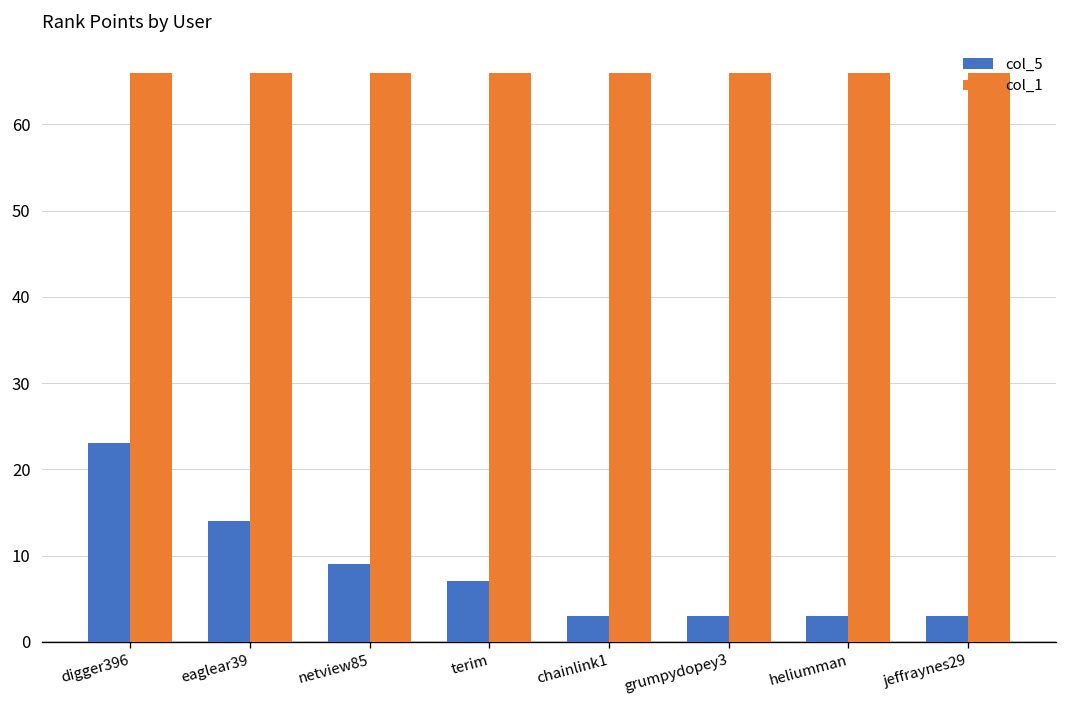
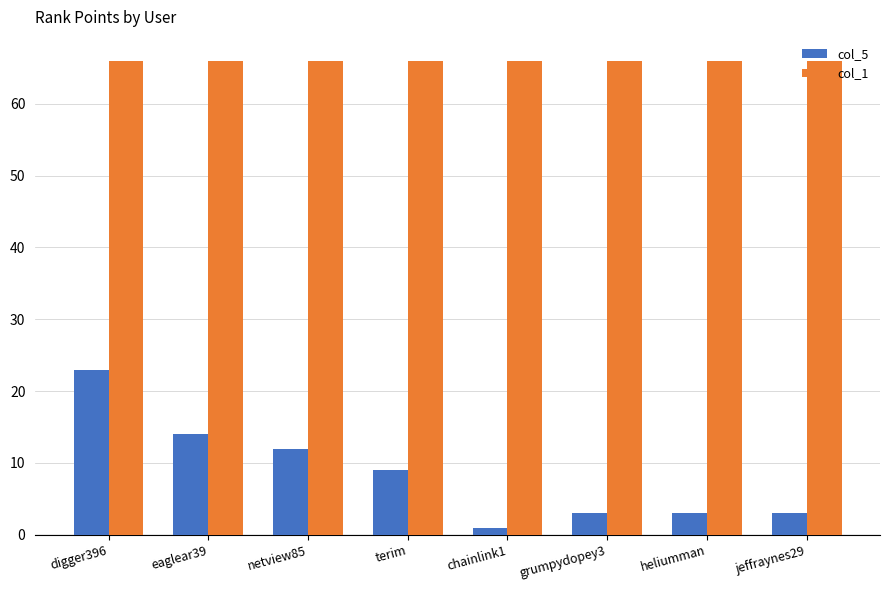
col_5, netview85: 9 -> 12
col_5, terim: 7 -> 9
col_5, chainlink1: 3 -> 1
